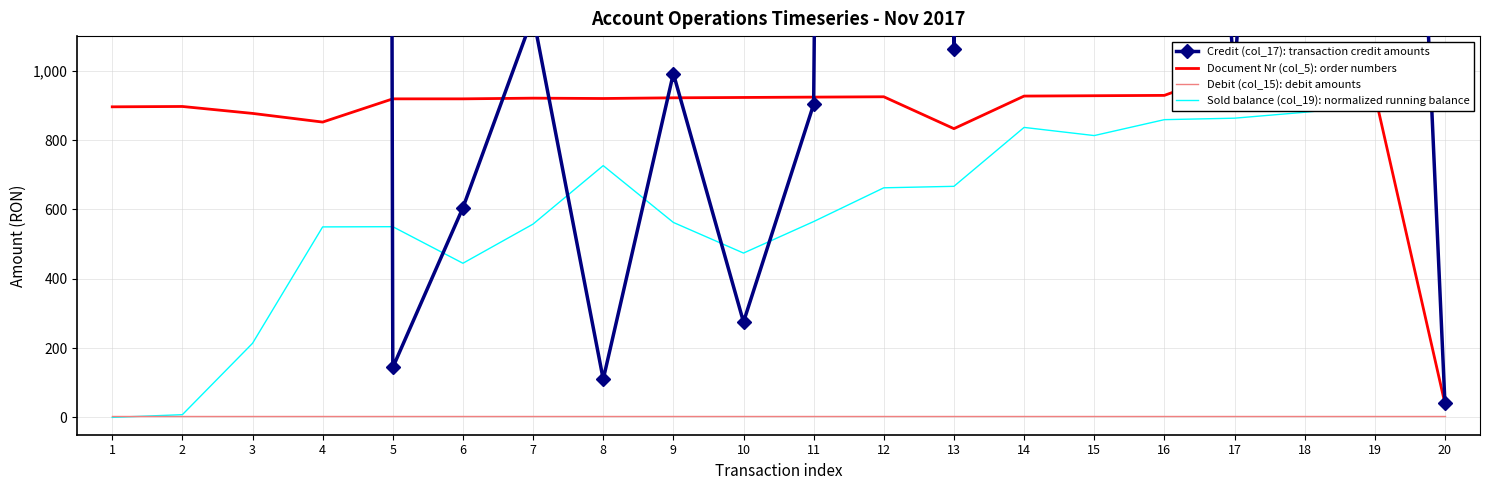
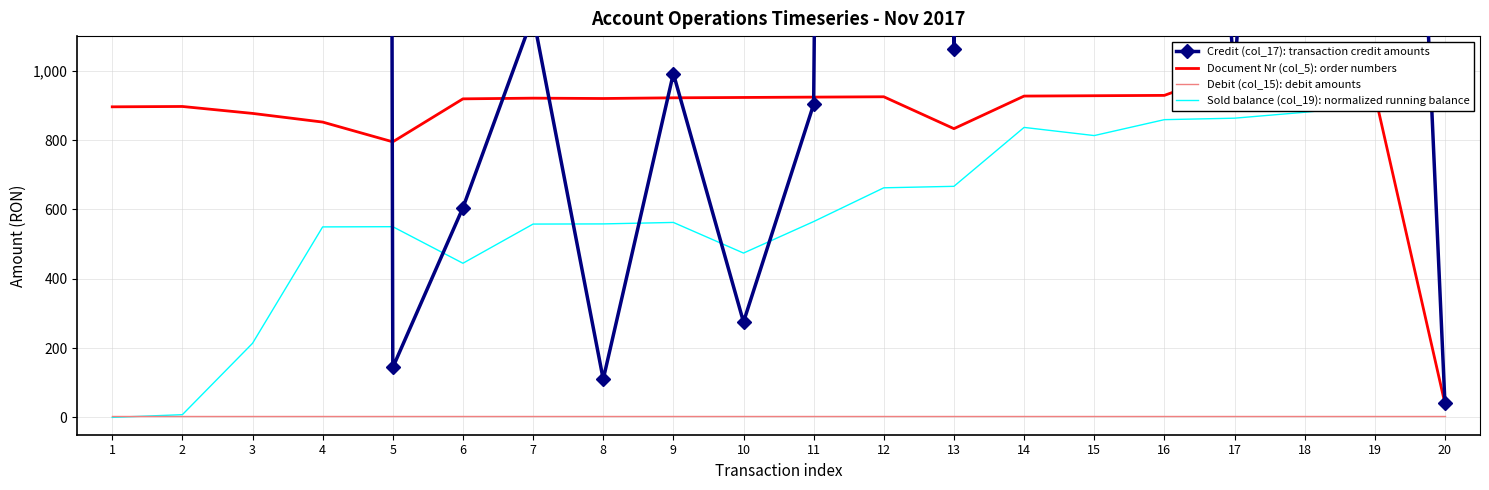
Document Nr (col_5): order numbers, 5: 920 -> 800
Sold balance (col_19): normalized running balance, 8: 730 -> 560
